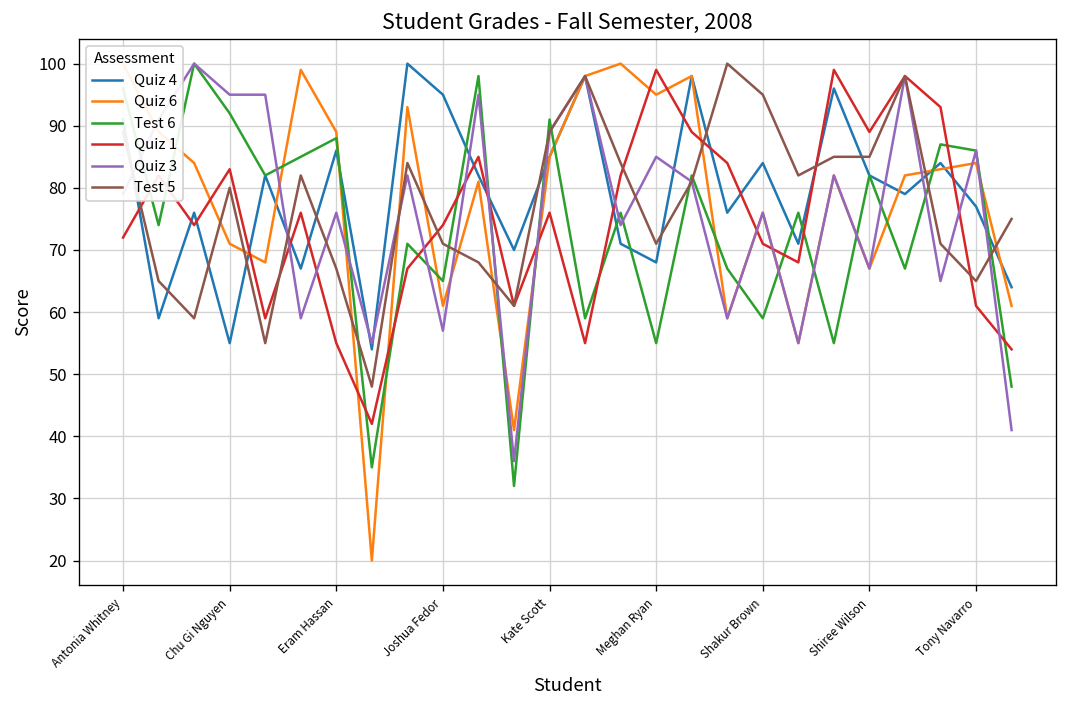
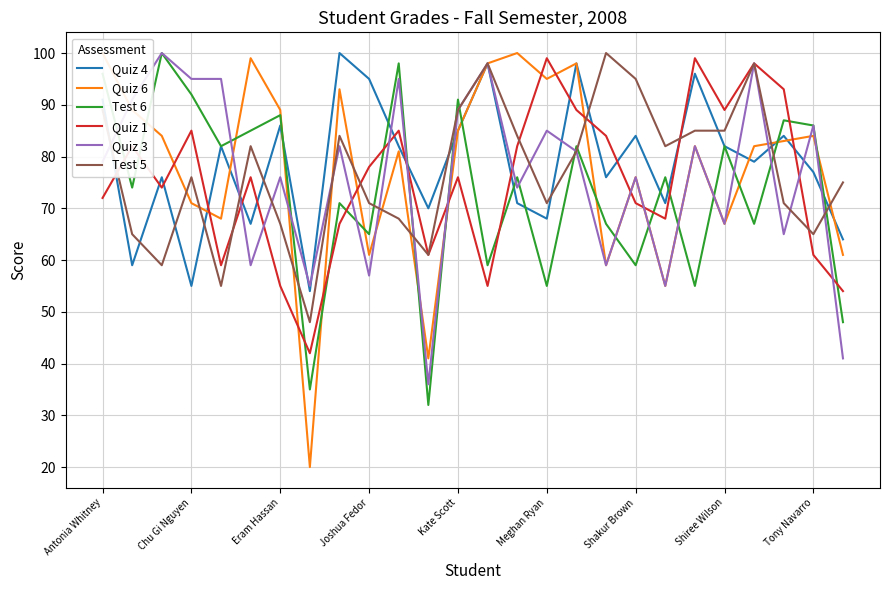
Quiz 1, Chu Gi Nguyen: 83 -> 85
Test 5, Chu Gi Nguyen: 80 -> 76
Quiz 1, Joshua Fedor: 74 -> 78
